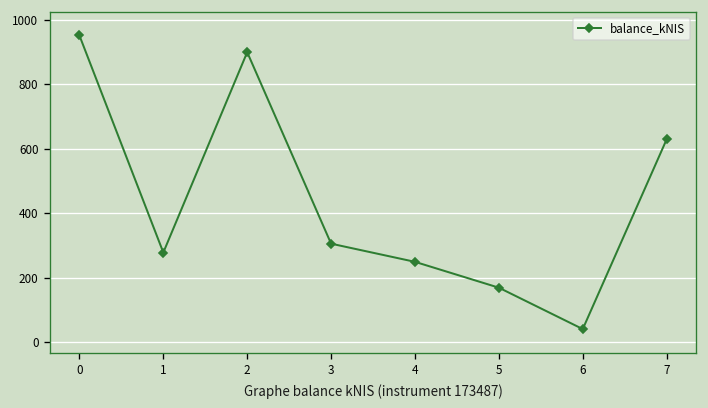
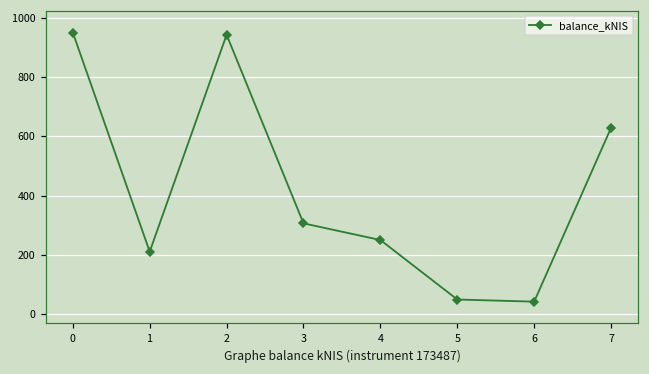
1: 280 -> 210
2: 900 -> 940
5: 170 -> 50
